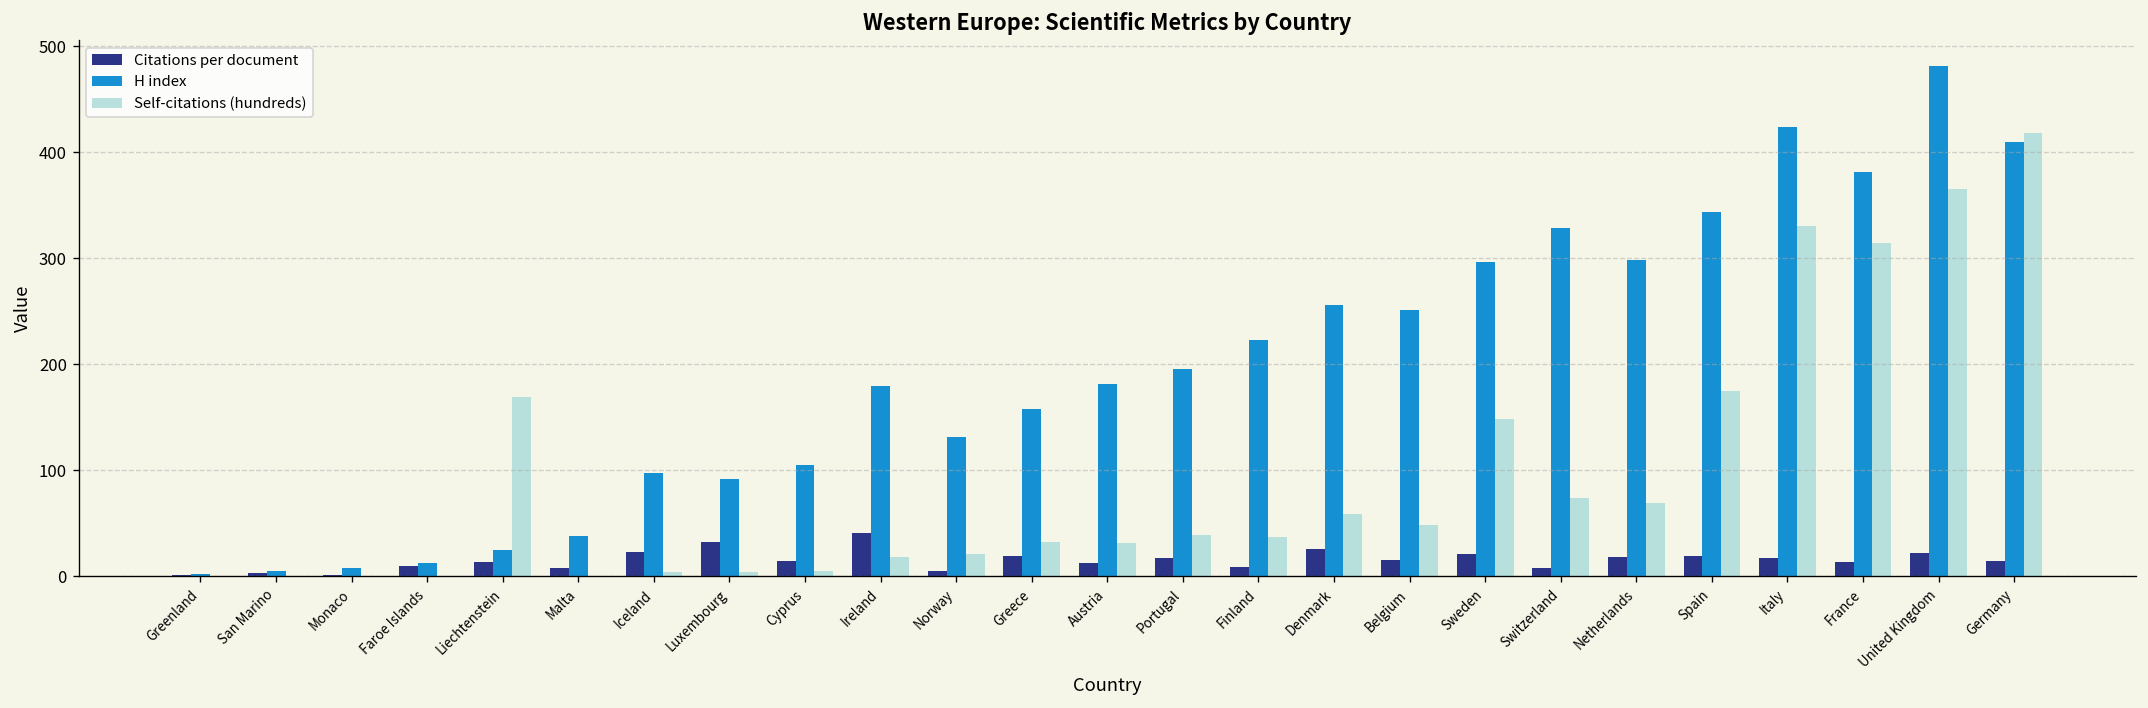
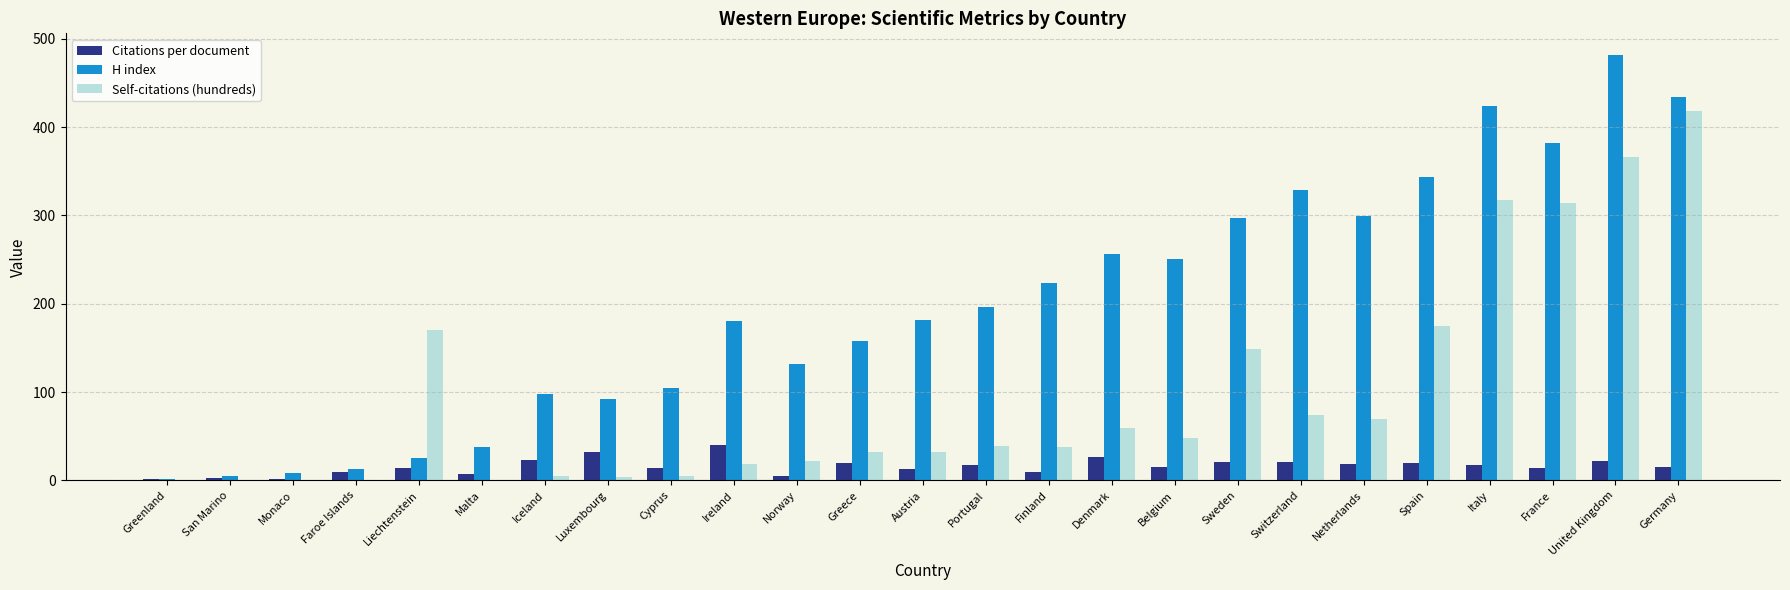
Citations per document, Switzerland: 10 -> 20
Self-citations (hundreds), Italy: 330 -> 320
H index, Germany: 410 -> 430
